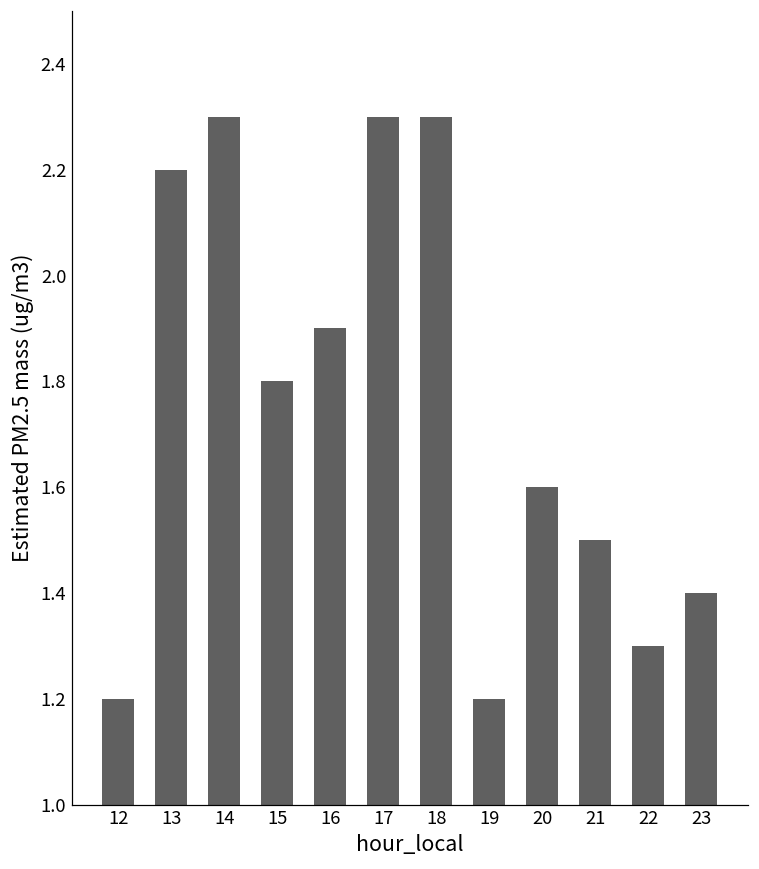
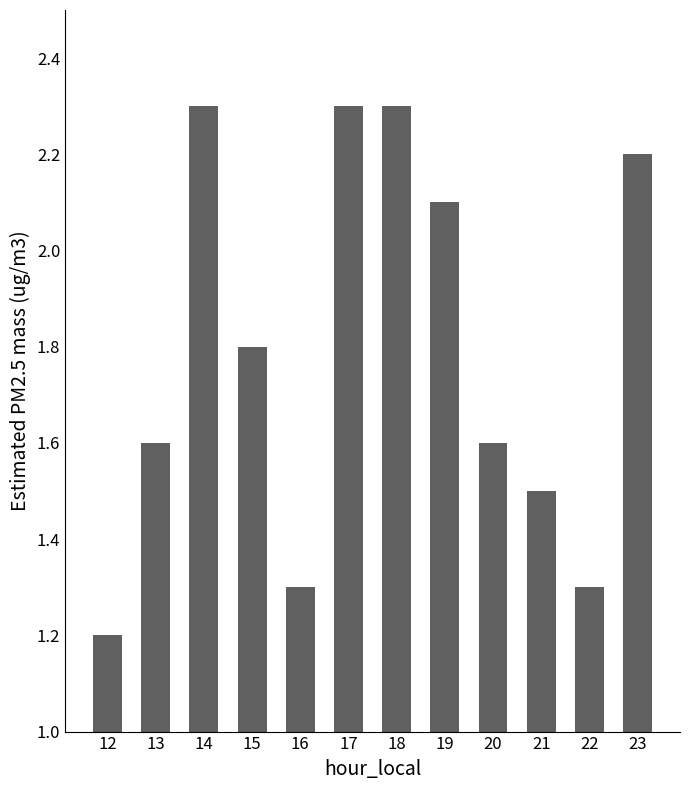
13: 2.2 -> 1.6
16: 1.9 -> 1.3
19: 1.2 -> 2.1
23: 1.4 -> 2.2
